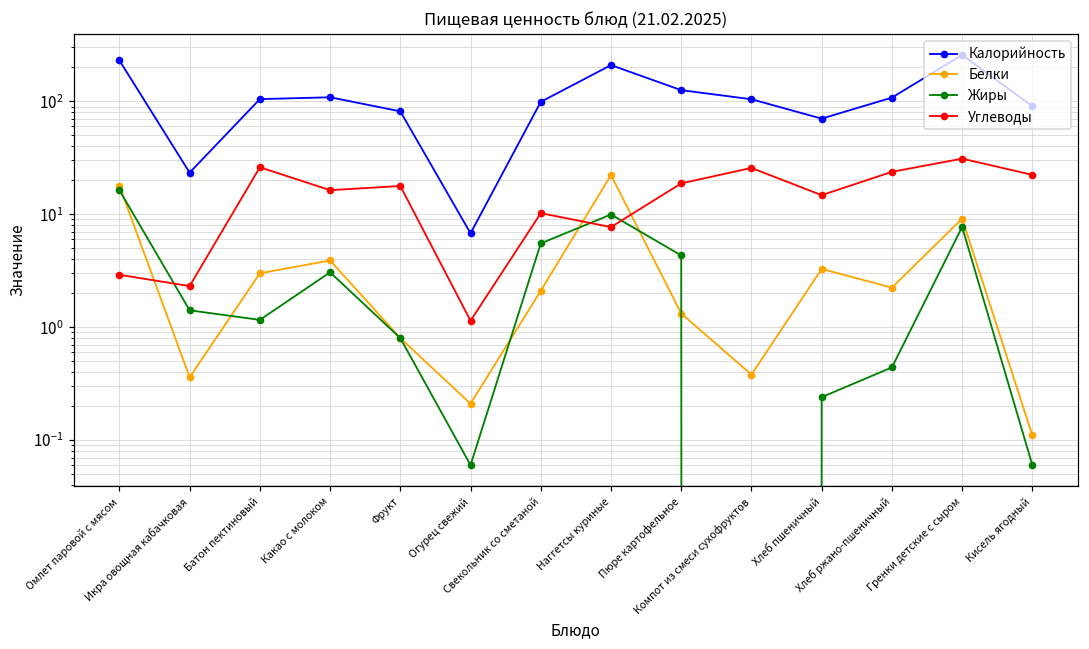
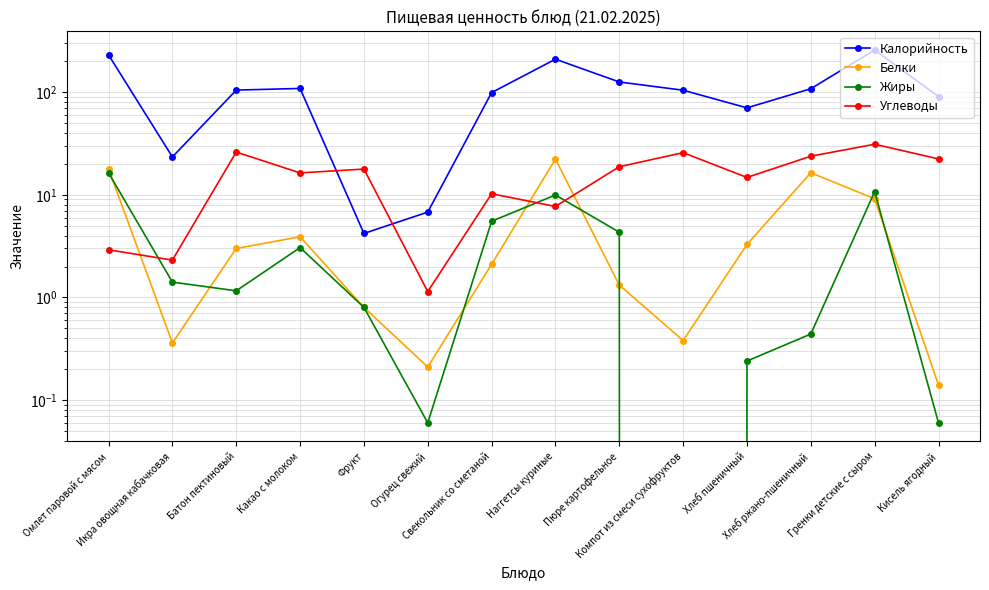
Калорийность, Фрукт: 80 -> 4.2
Белки, Хлеб ржано-пшеничный: 2.2 -> 16
Жиры, Гренки детские с сыром: 8 -> 11
Белки, Кисель ягодный: 0.11 -> 0.14
